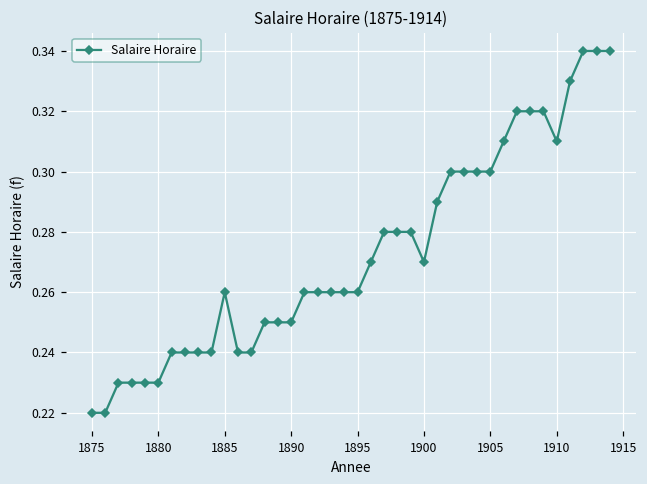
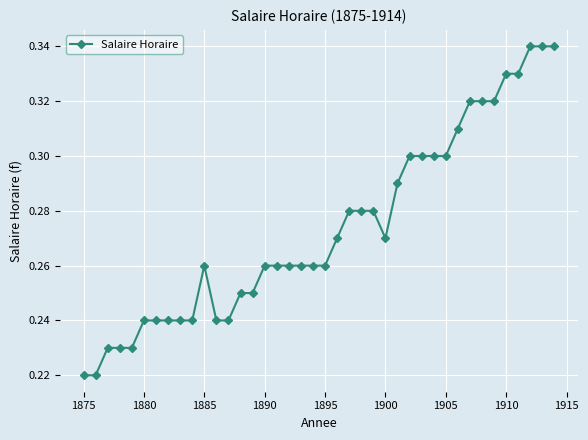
1880: 0.23 -> 0.24
1890: 0.25 -> 0.26
1910: 0.31 -> 0.33
